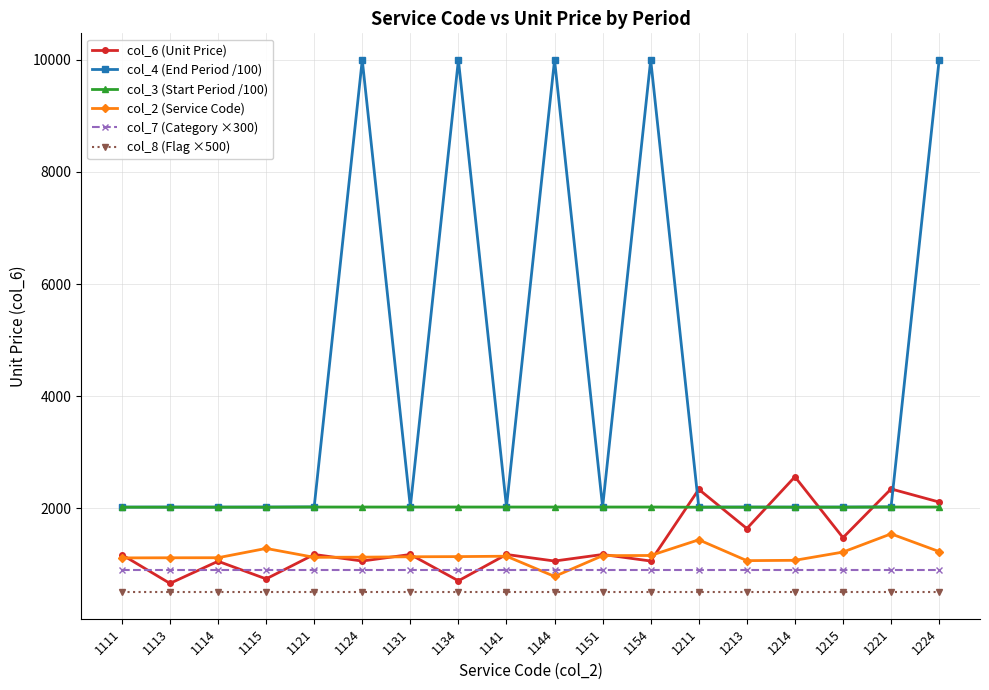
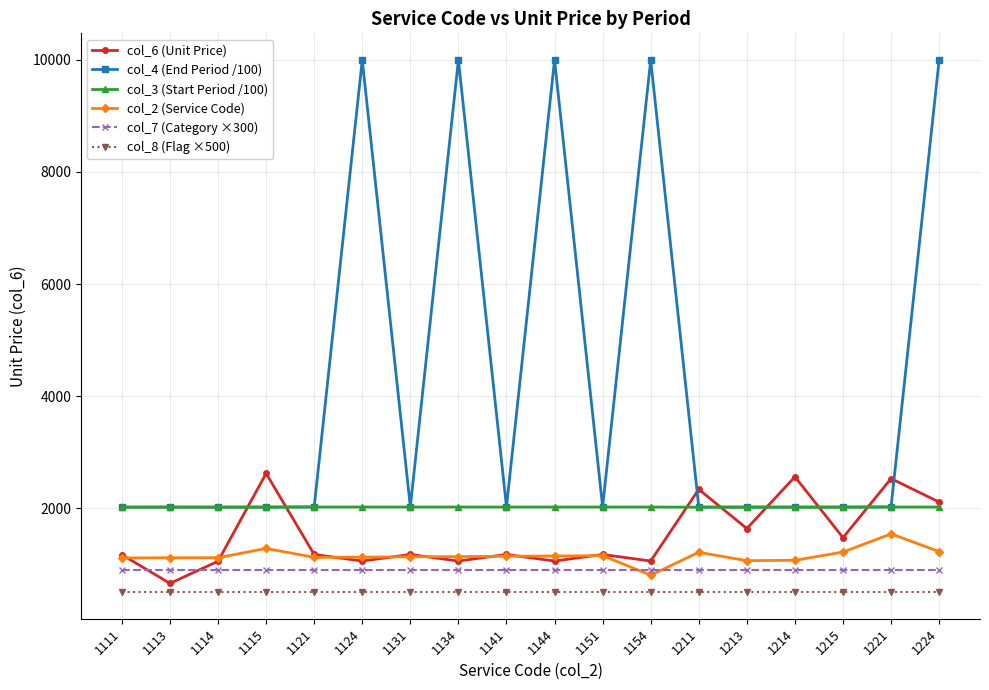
col_6 (Unit Price), 1115: 700 -> 2600
col_6 (Unit Price), 1134: 700 -> 1100
col_2 (Service Code), 1144: 800 -> 1100
col_2 (Service Code), 1154: 1200 -> 800
col_2 (Service Code), 1211: 1400 -> 1200
col_6 (Unit Price), 1221: 2300 -> 2500
